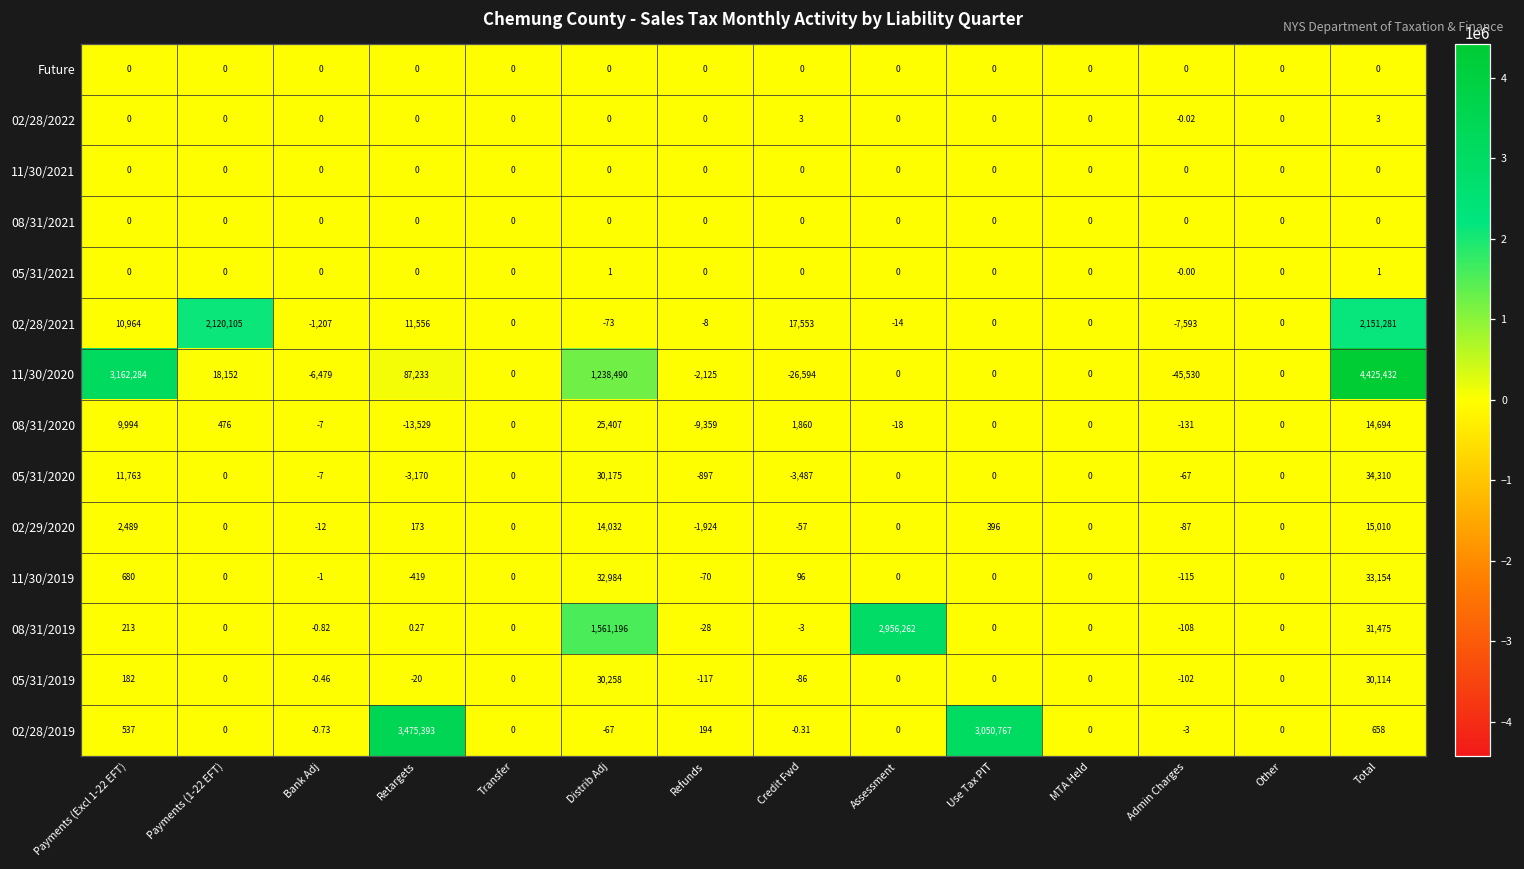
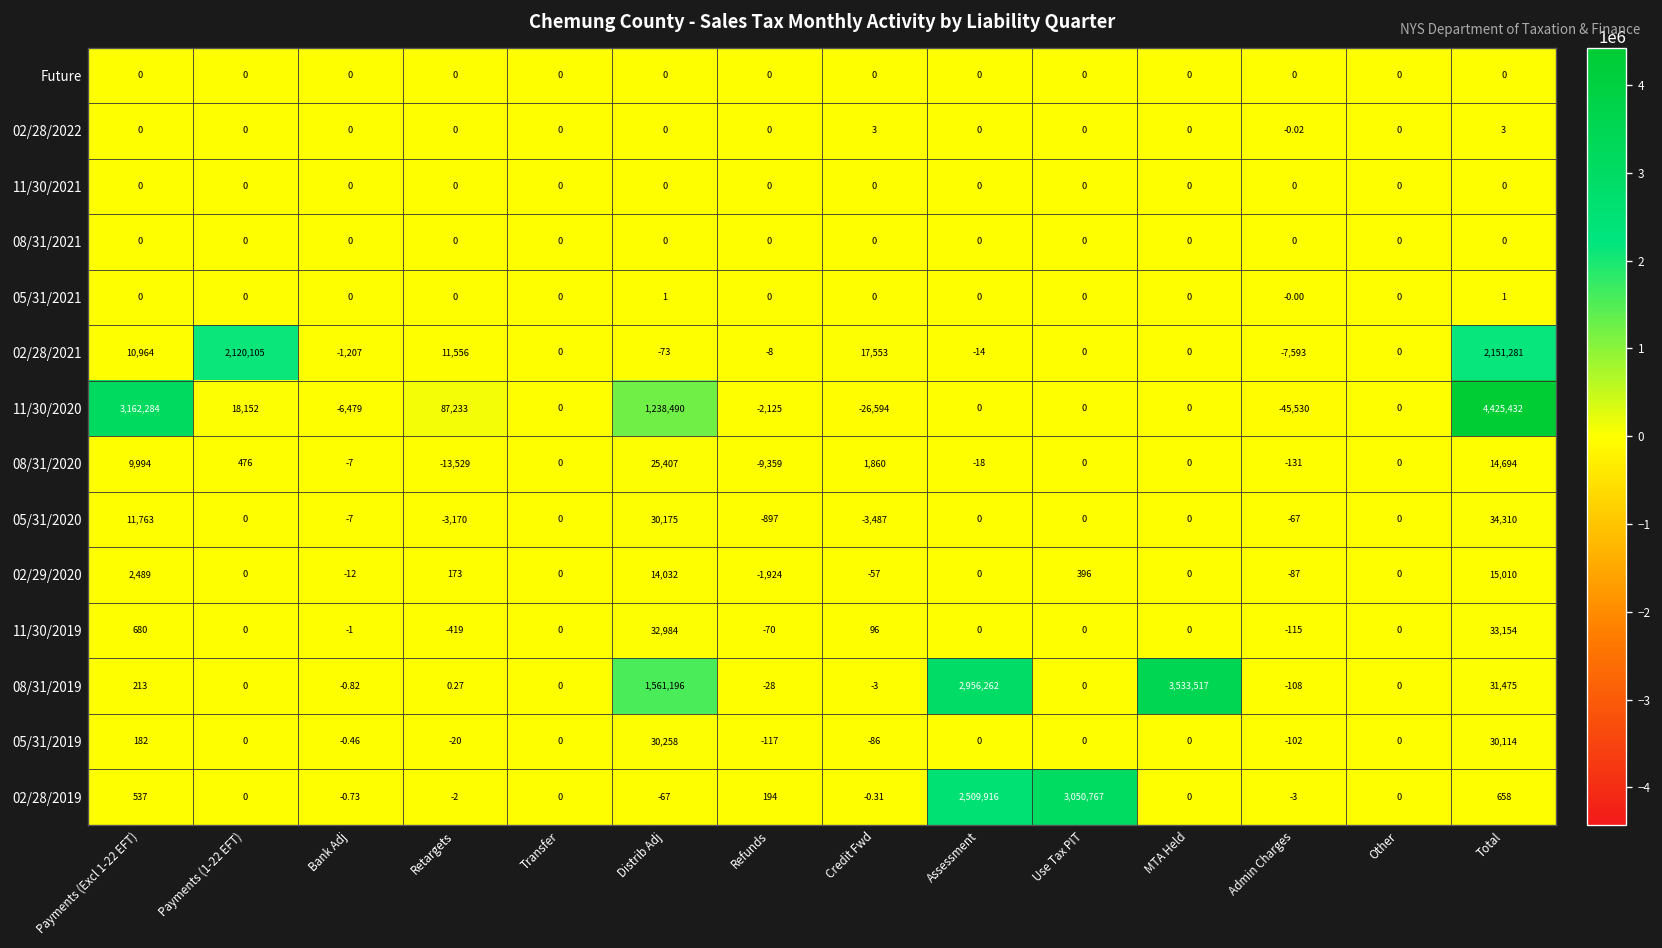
08/31/2019, MTA Held: 0 -> 3,533,517
02/28/2019, Retargets: 3,475,393 -> -2
02/28/2019, Assessment: 0 -> 2,509,916
